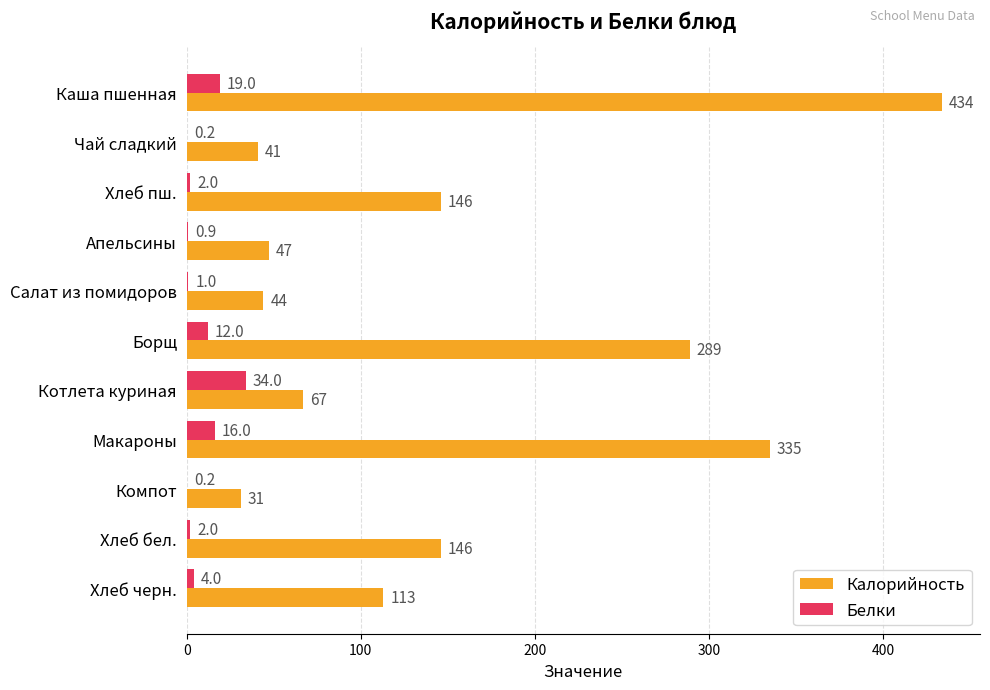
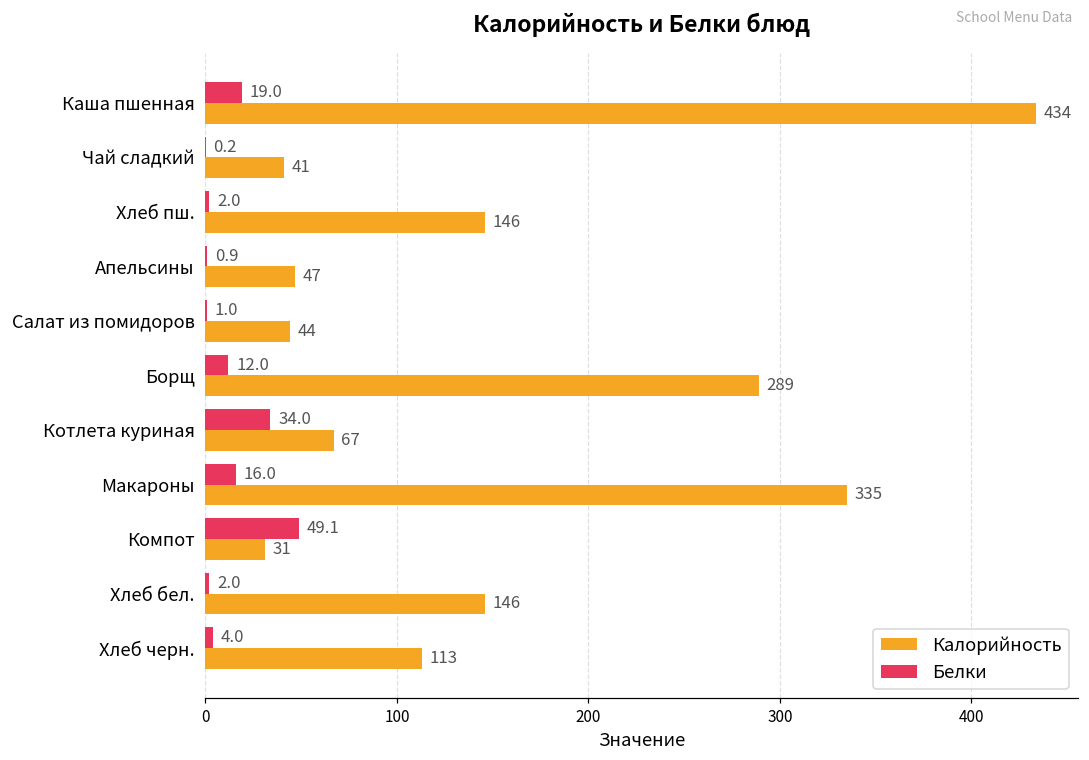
Белки, Компот: 0.2 -> 49.1
